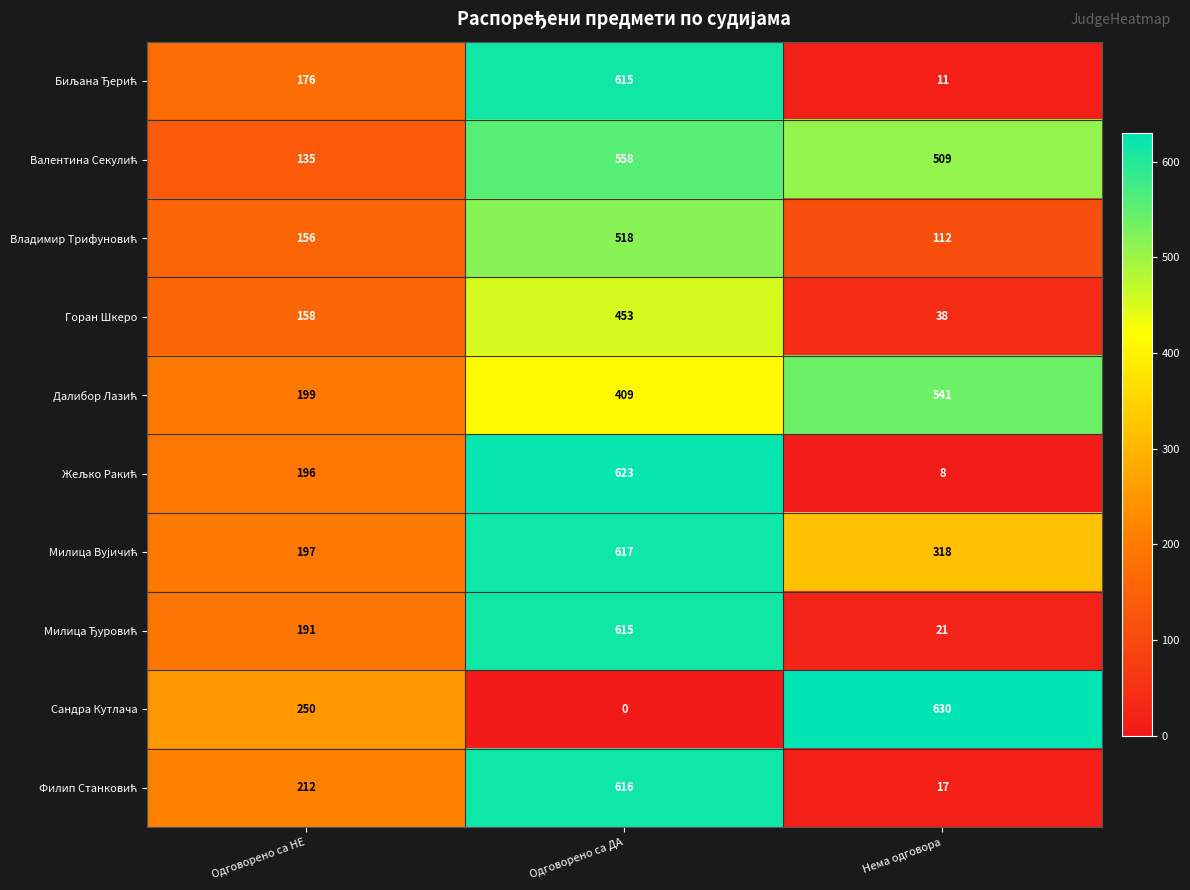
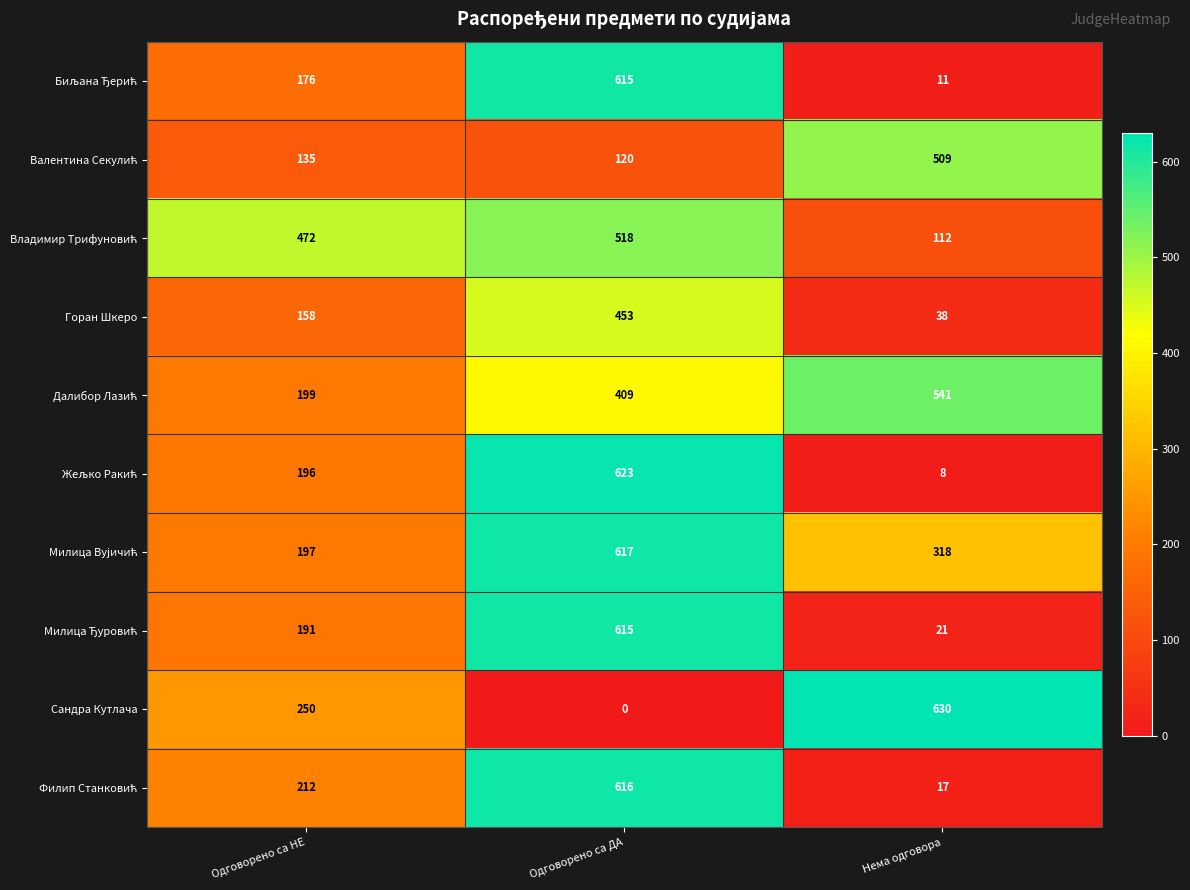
Валентина Секулић, Одговорено са ДА: 558 -> 120
Владимир Трифуновић, Одговорено са НЕ: 156 -> 472
